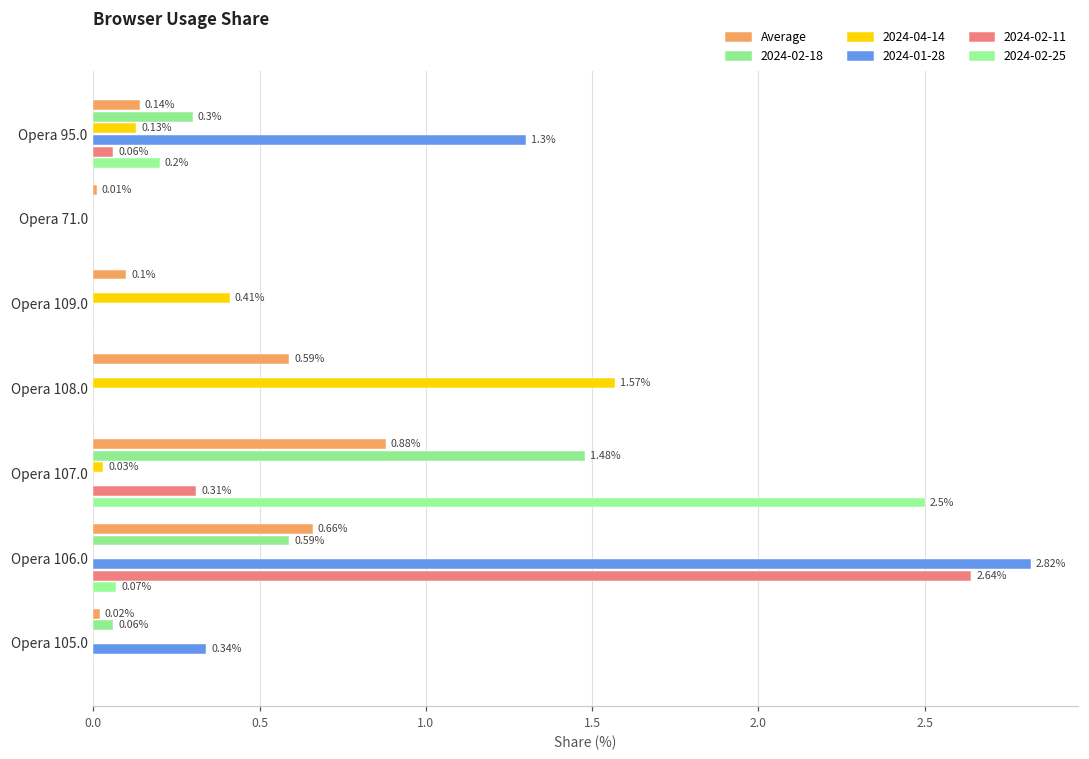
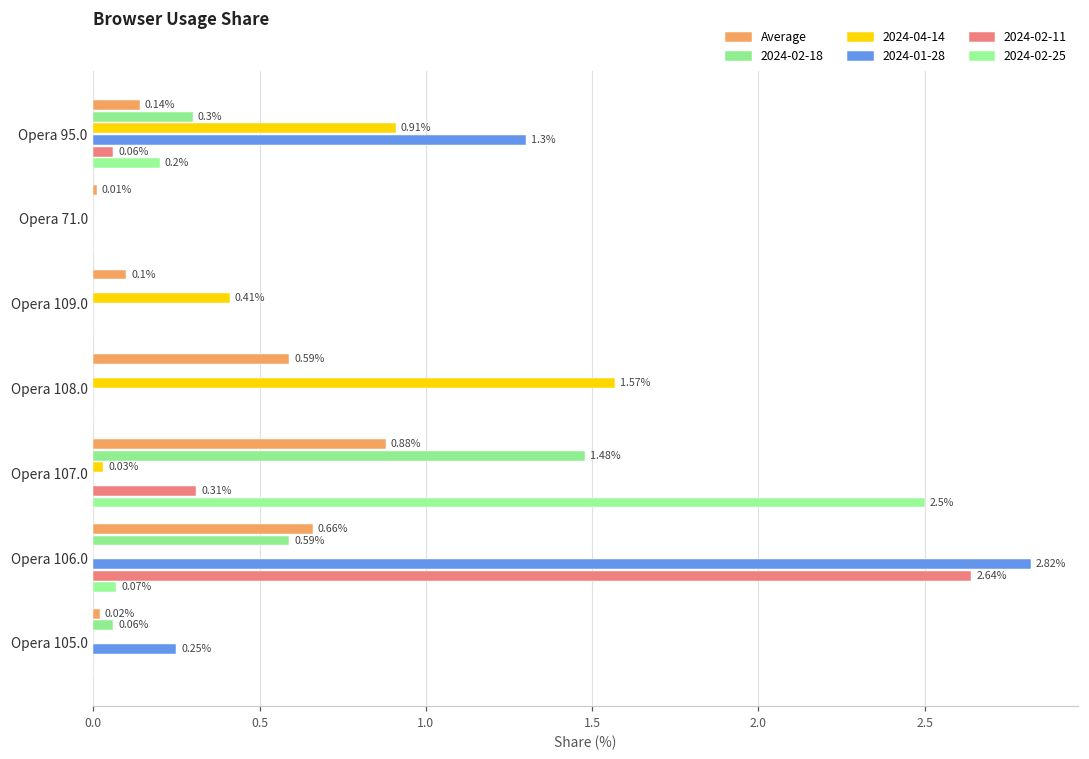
2024-04-14, Opera 95.0: 0.13% -> 0.91%
2024-01-28, Opera 105.0: 0.34% -> 0.25%
